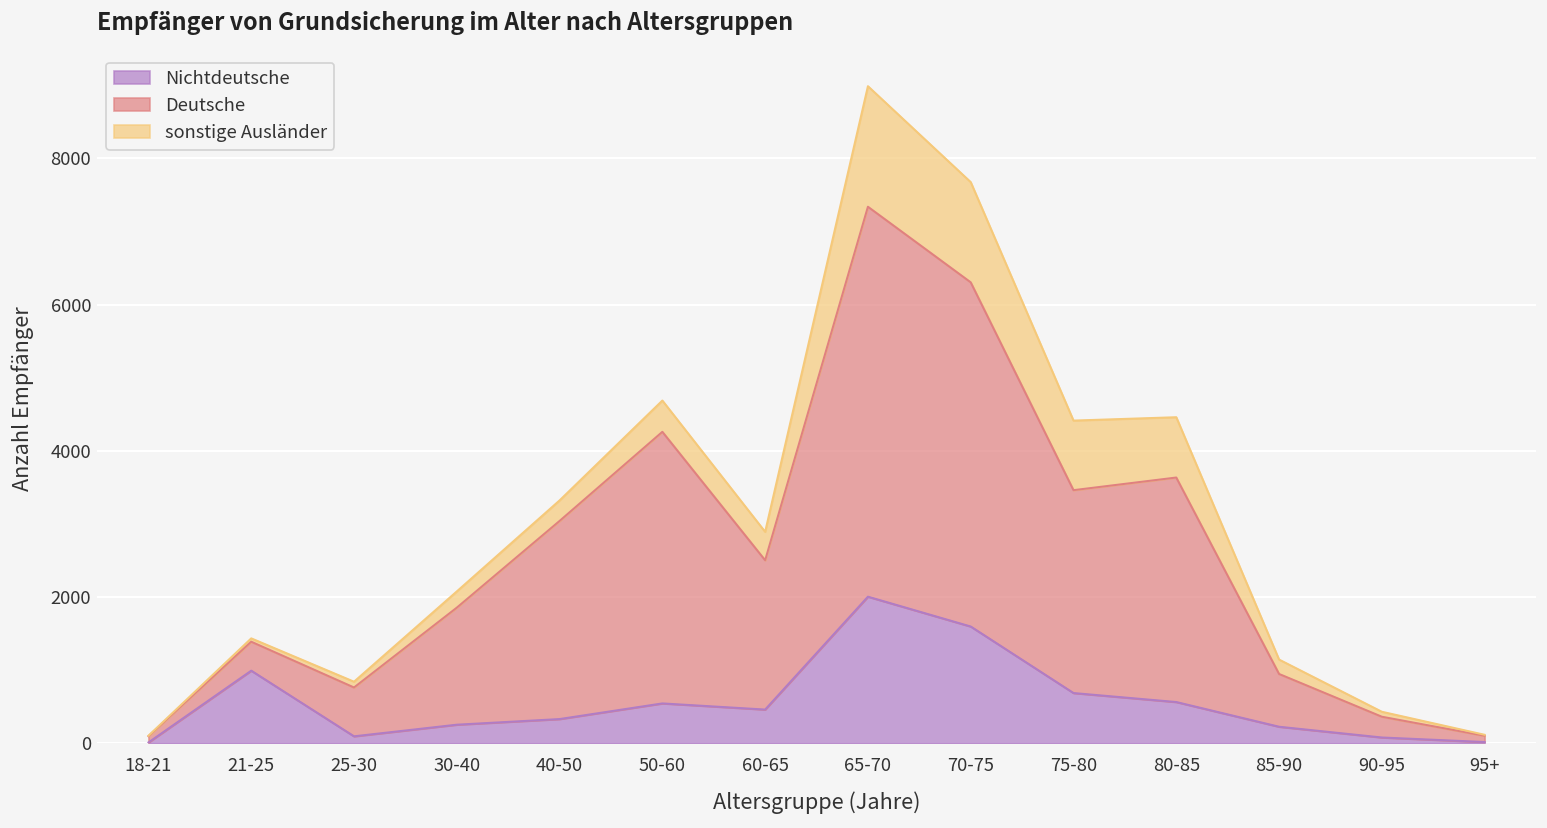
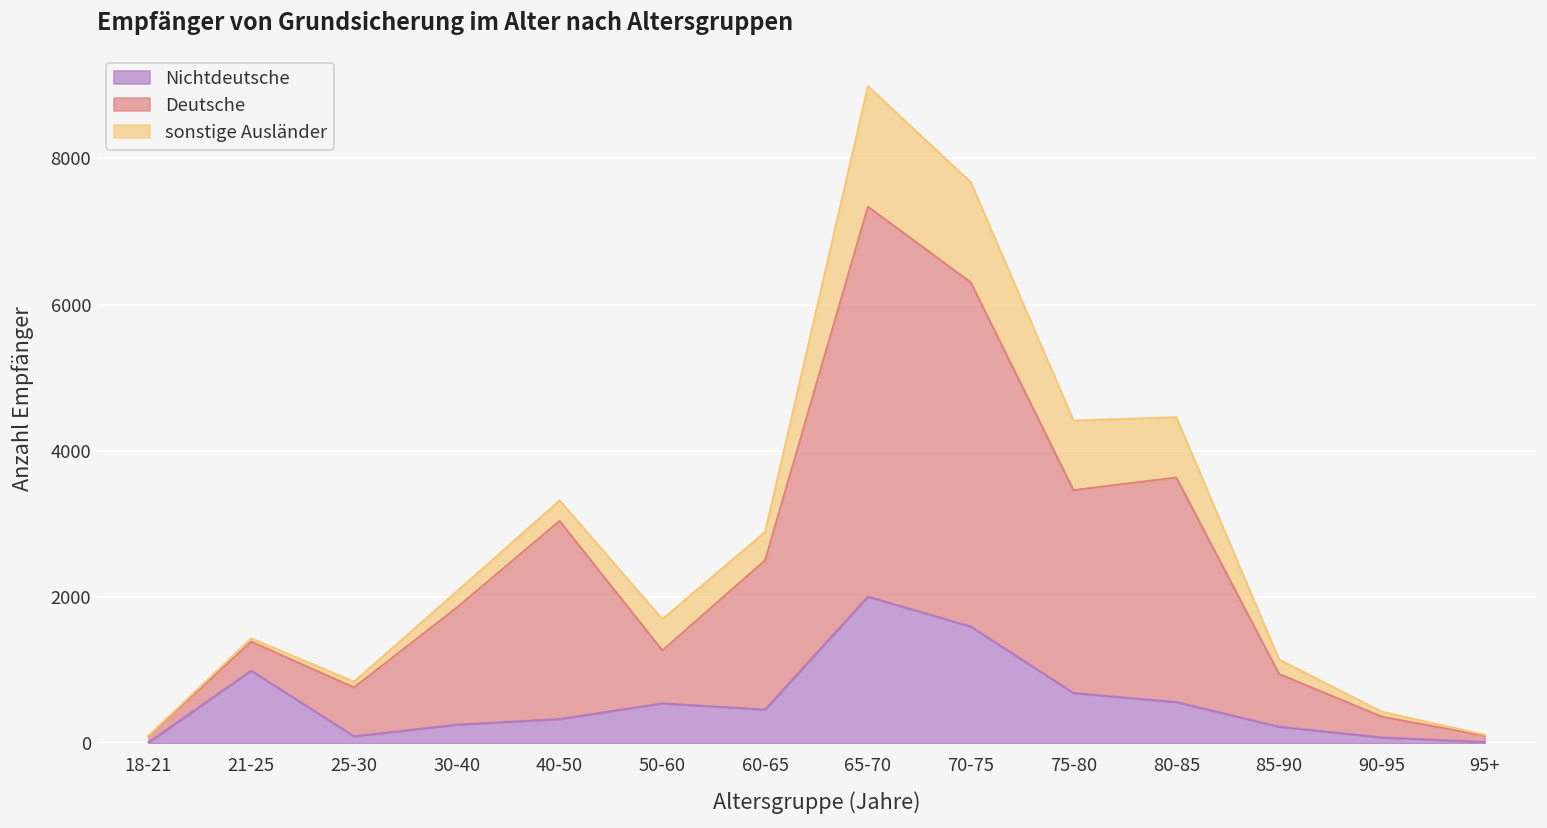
Deutsche, 50-60: 3700 -> 700
